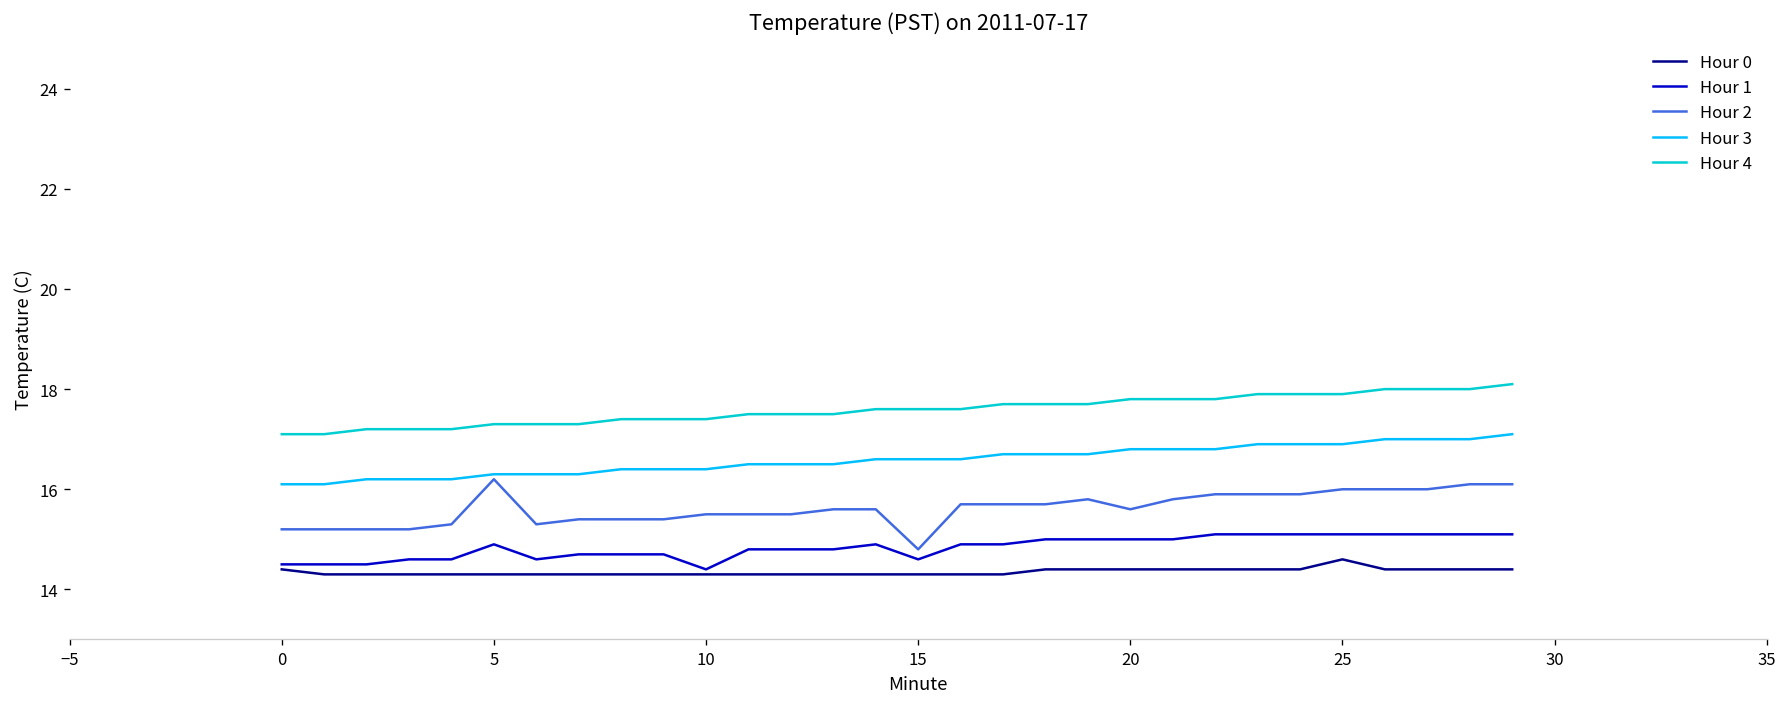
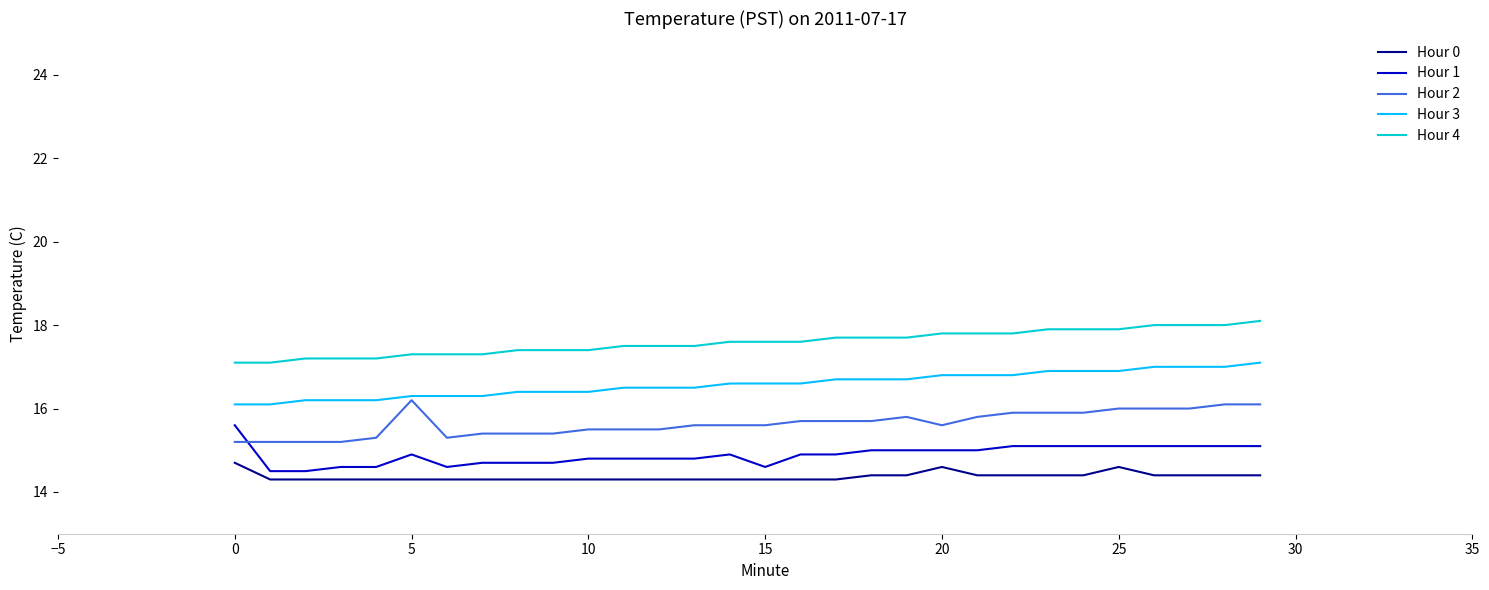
Hour 0, 0: 14.4 -> 14.7
Hour 1, 0: 14.5 -> 15.6
Hour 1, 10: 14.4 -> 14.8
Hour 2, 15: 14.8 -> 15.6
Hour 0, 20: 14.4 -> 14.6
